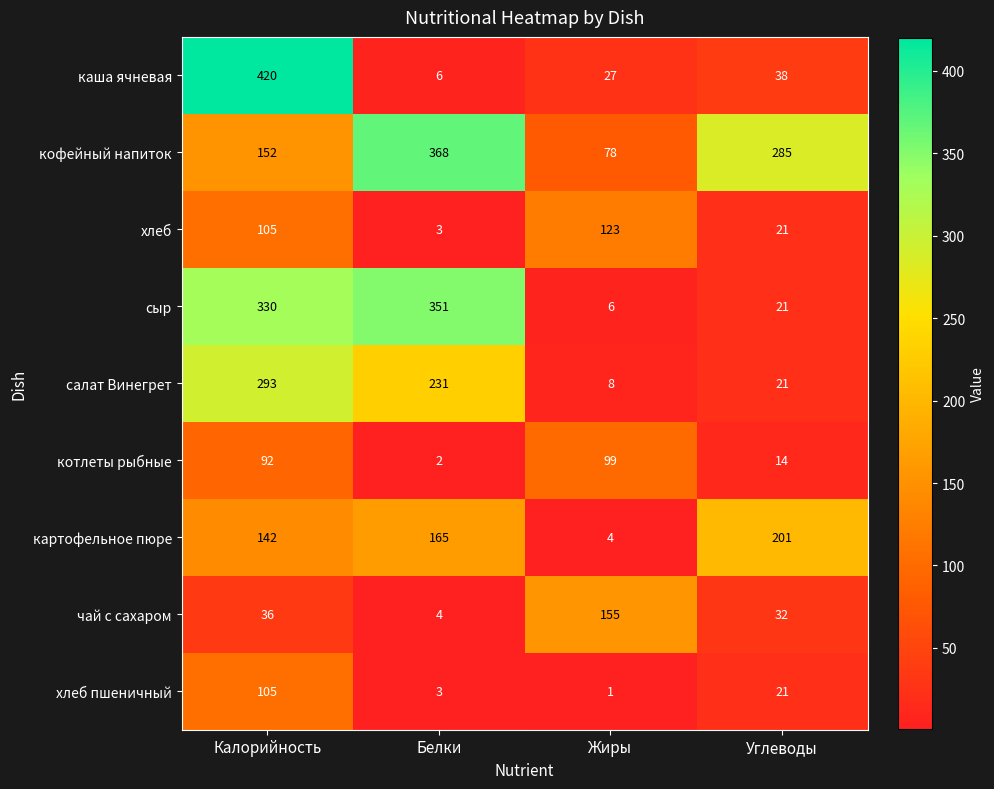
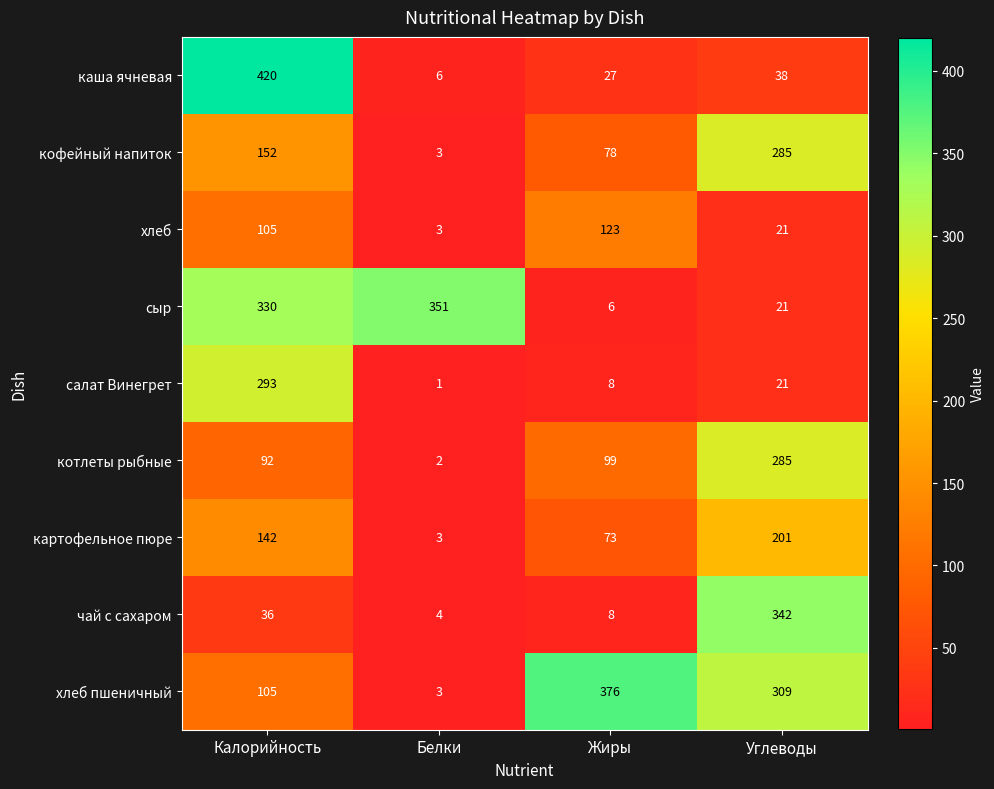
кофейный напиток, Белки: 368 -> 3
салат Винегрет, Белки: 231 -> 1
котлеты рыбные, Углеводы: 14 -> 285
картофельное пюре, Белки: 165 -> 3
картофельное пюре, Жиры: 4 -> 73
чай с сахаром, Жиры: 155 -> 8
чай с сахаром, Углеводы: 32 -> 342
хлеб пшеничный, Жиры: 1 -> 376
хлеб пшеничный, Углеводы: 21 -> 309
